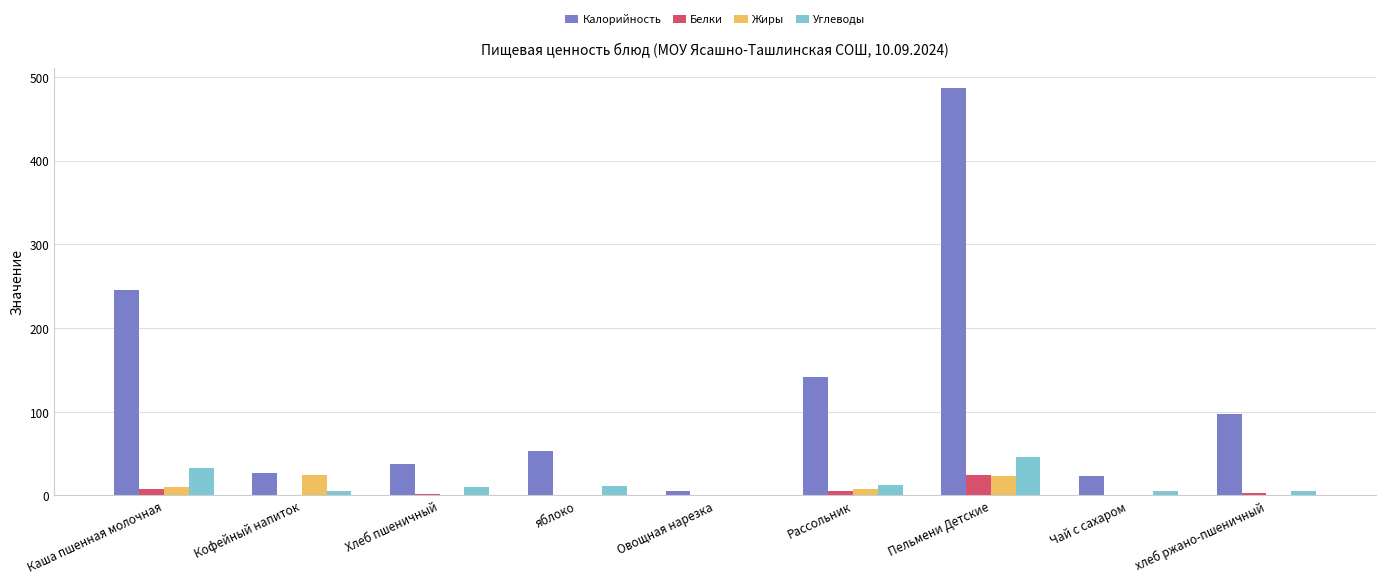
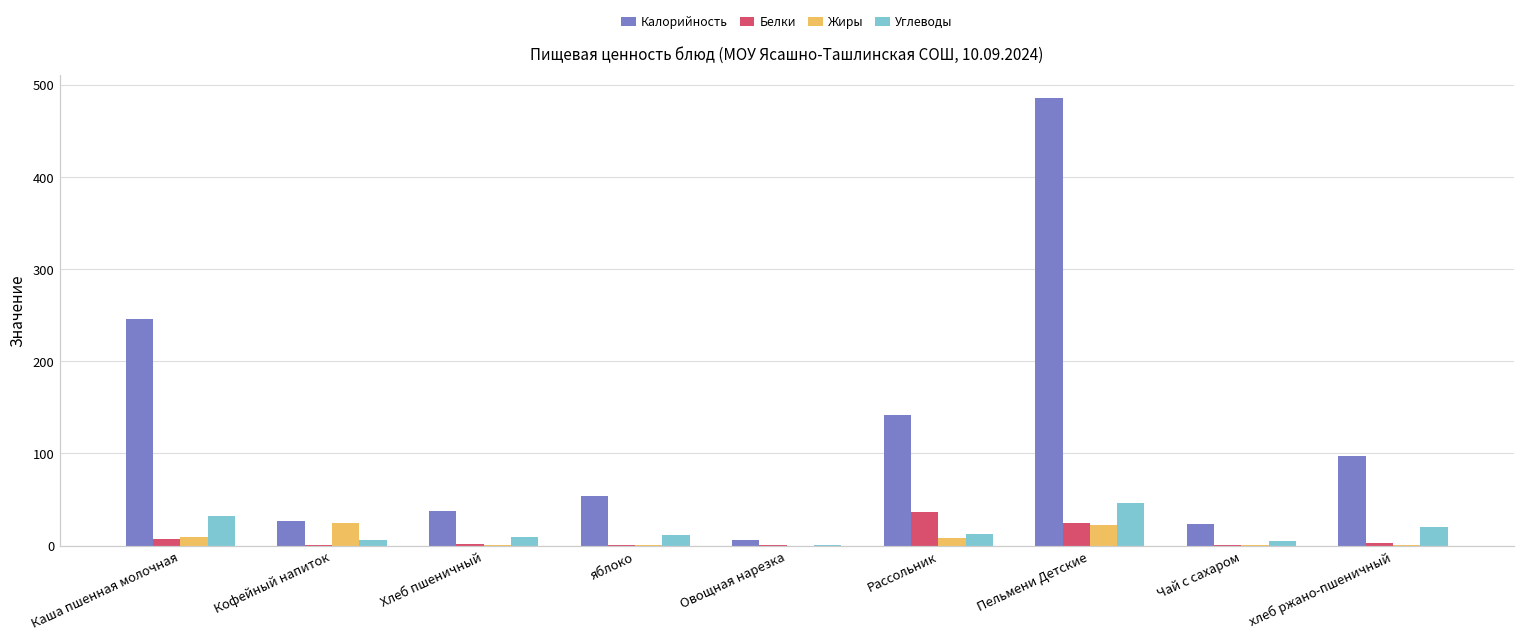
Белки, Рассольник: 10 -> 40
Углеводы, хлеб ржано-пшеничный: 10 -> 20
